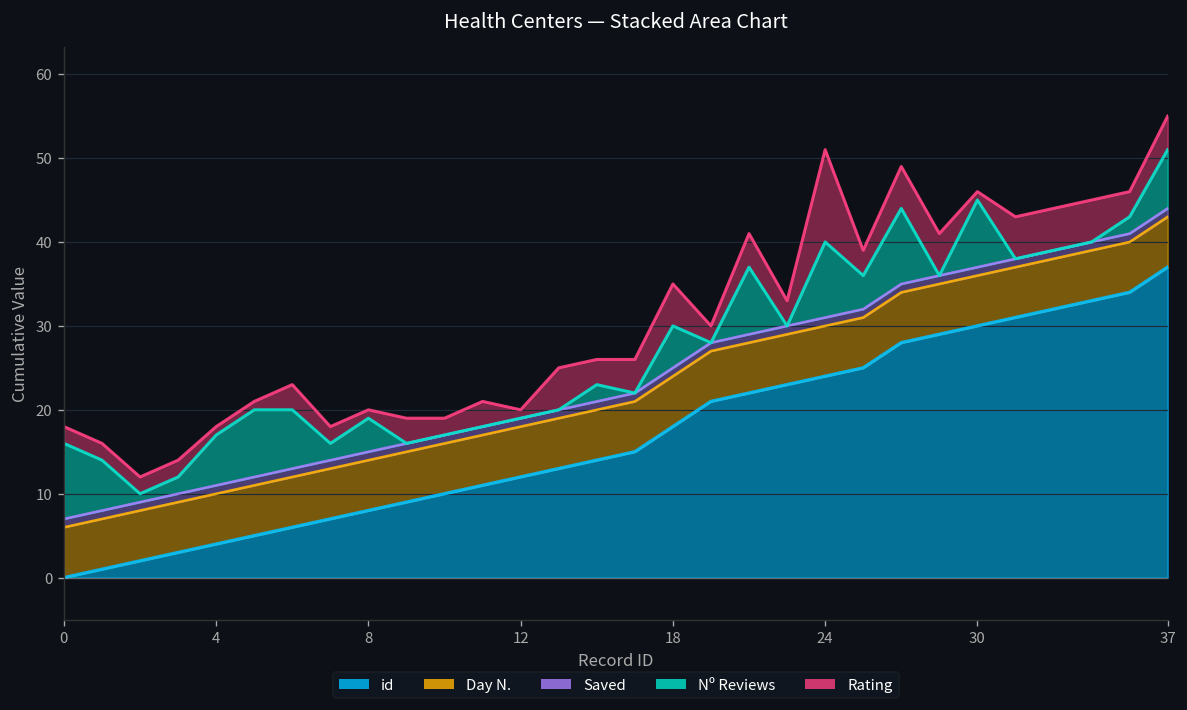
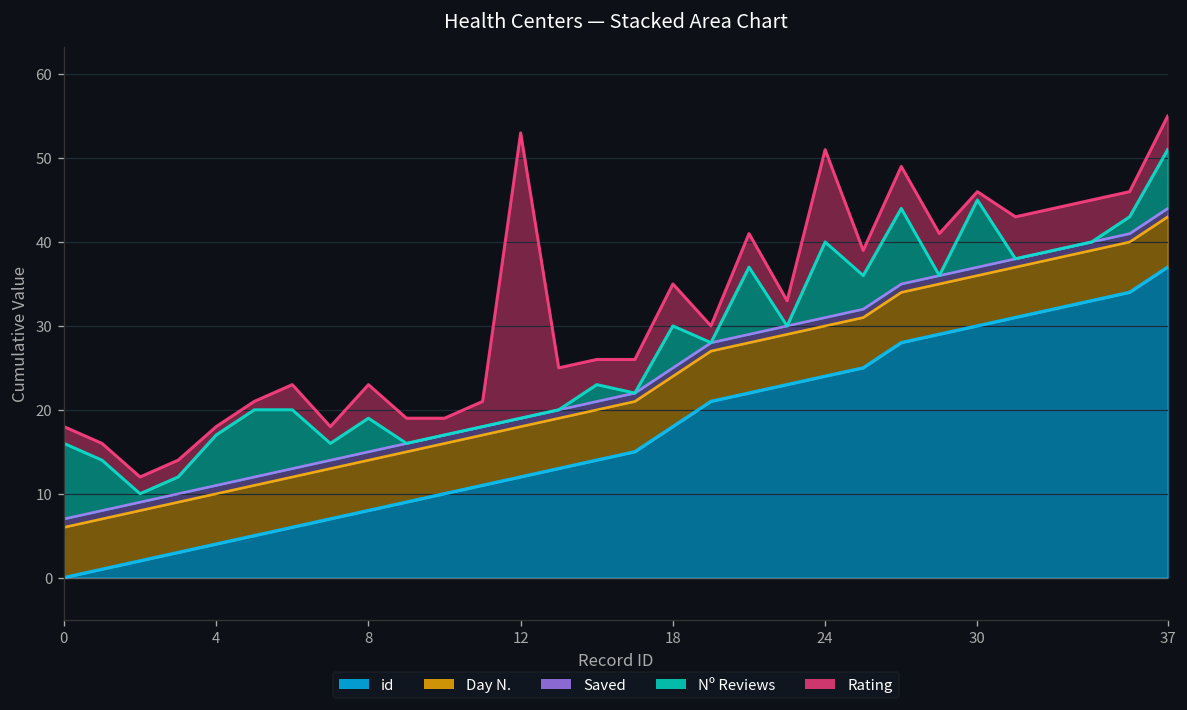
Rating, 8: 1 -> 4
Rating, 12: 1 -> 34
